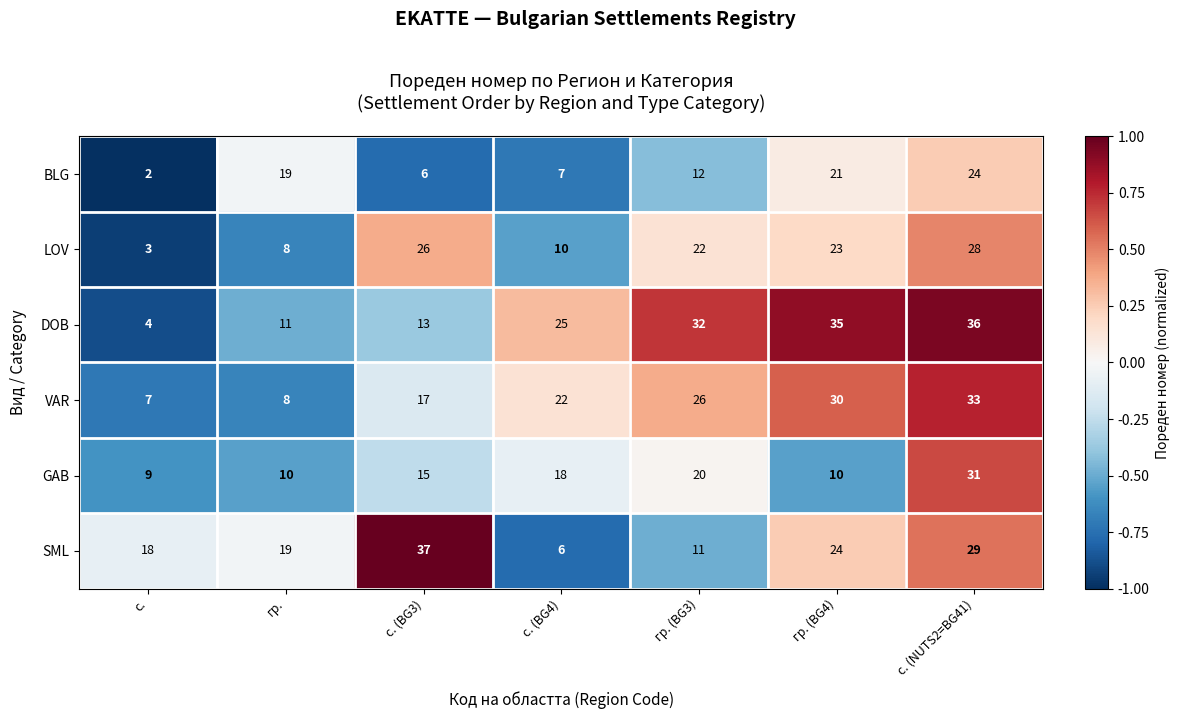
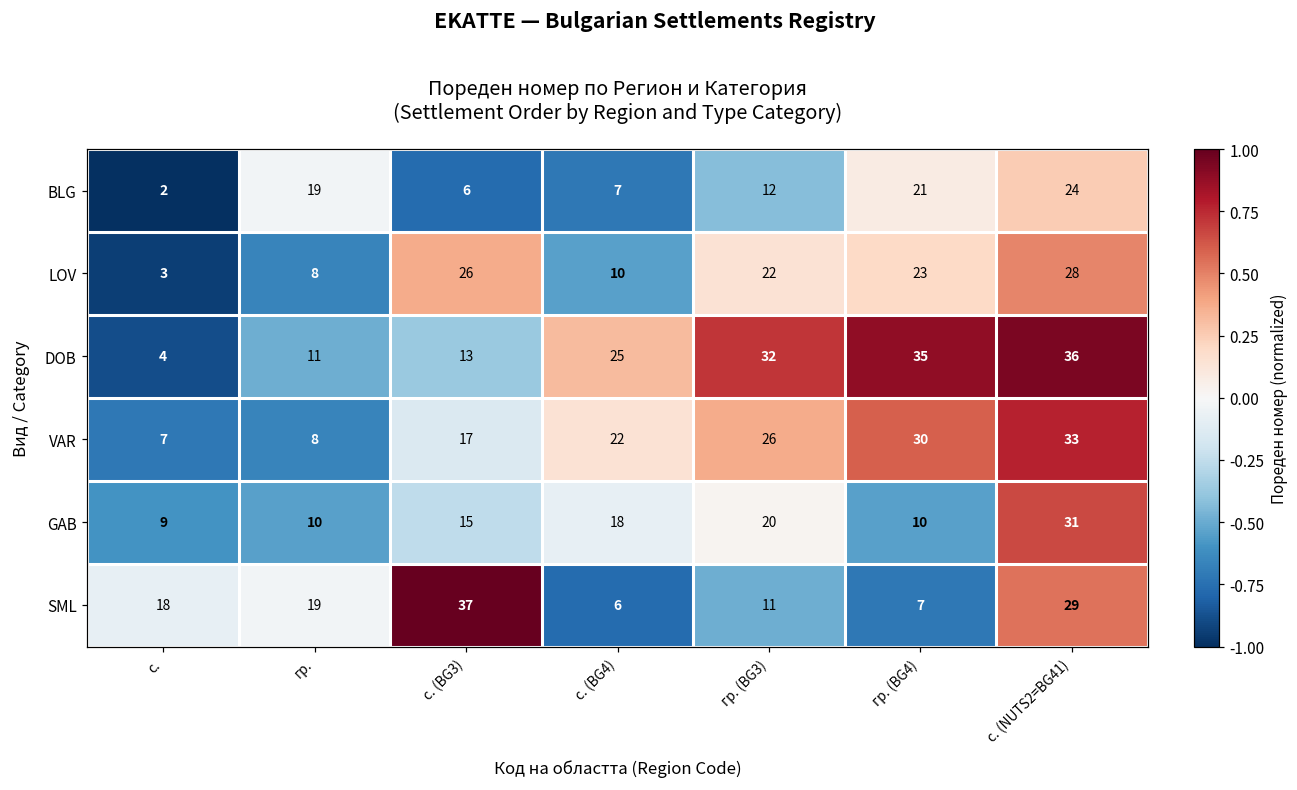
SML, гр. (BG4): 24 -> 7
